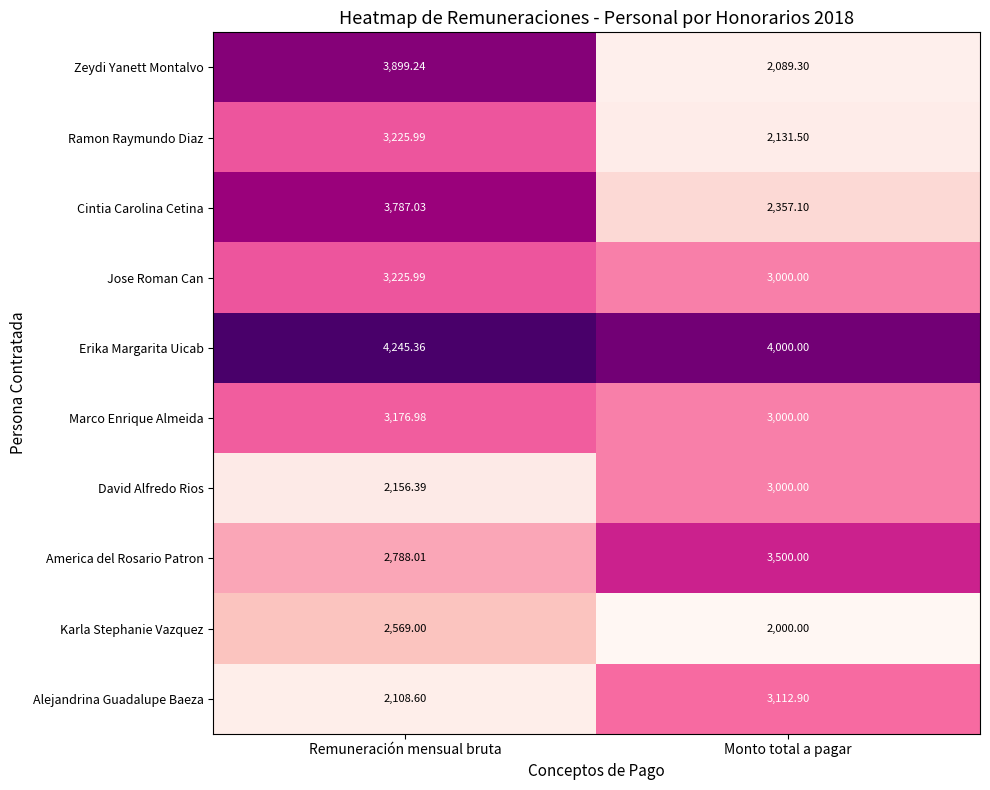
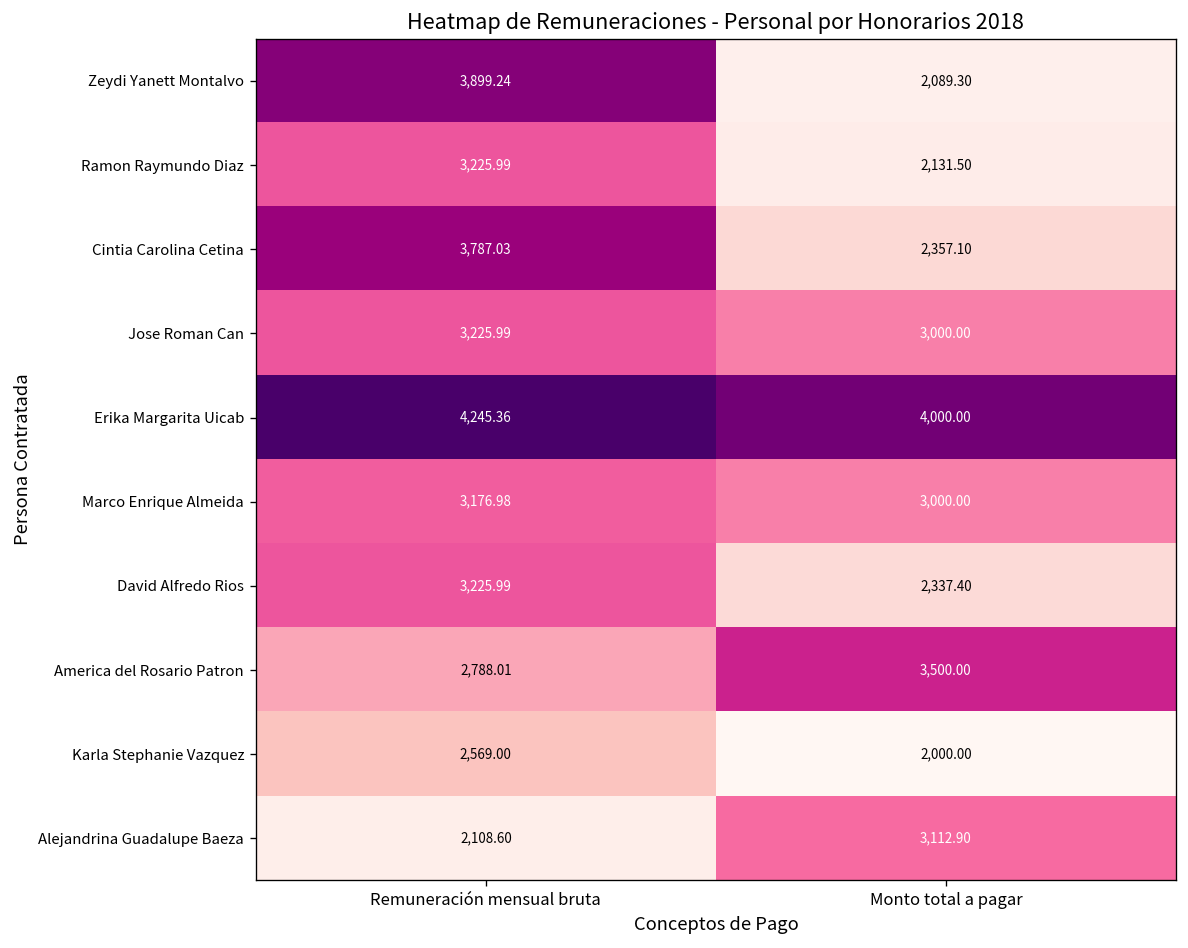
David Alfredo Rios, Remuneración mensual bruta: 2,156.39 -> 3,225.99
David Alfredo Rios, Monto total a pagar: 3,000.00 -> 2,337.40
